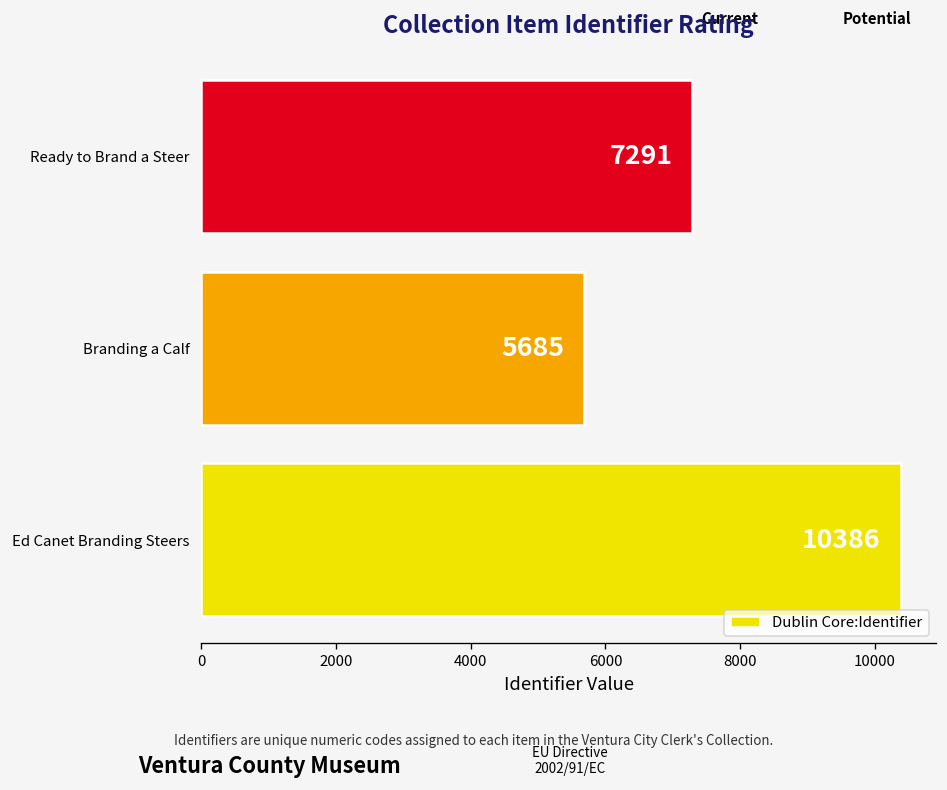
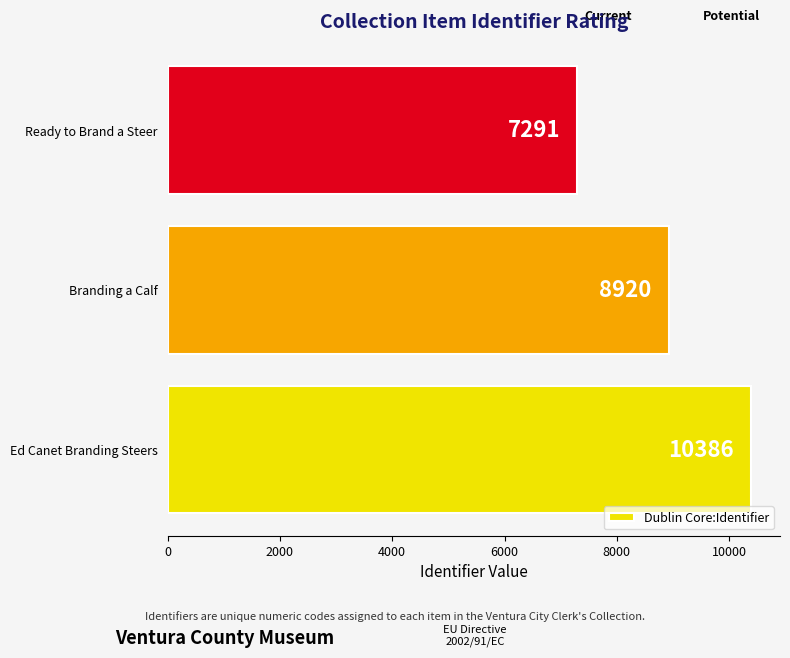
Branding a Calf: 5685 -> 8920
